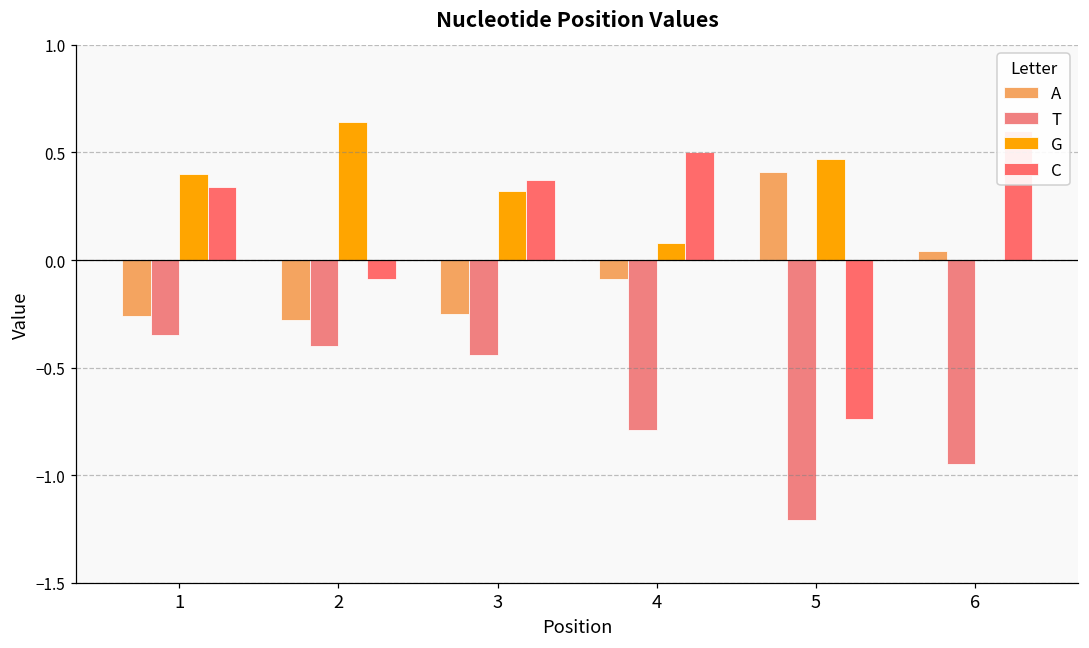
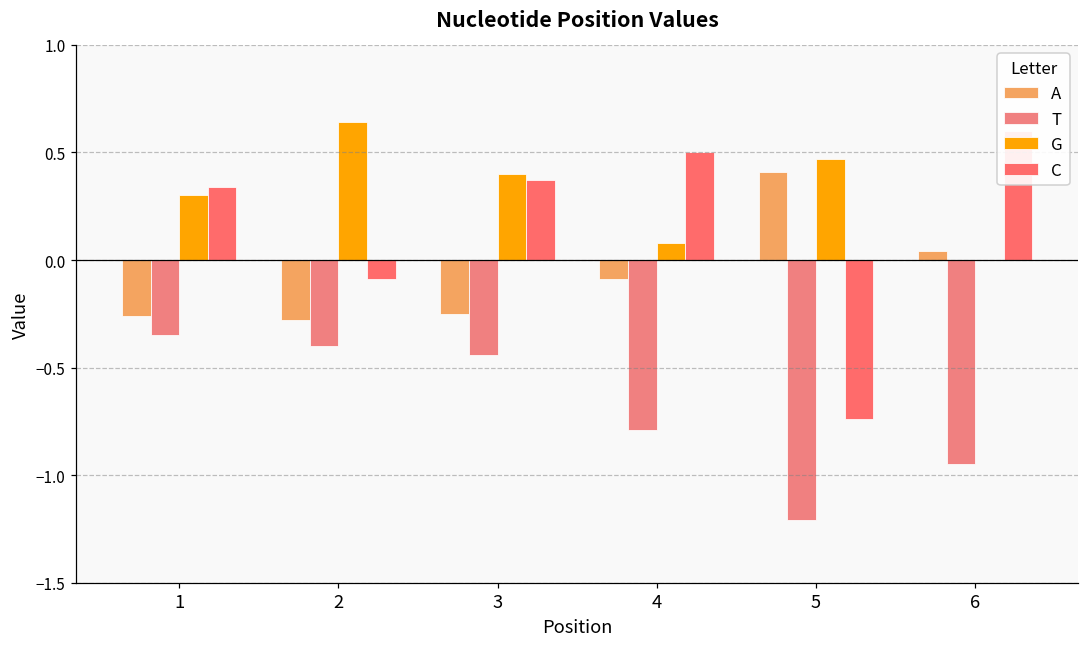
G, 1: 0.4 -> 0.3
G, 3: 0.32 -> 0.40
